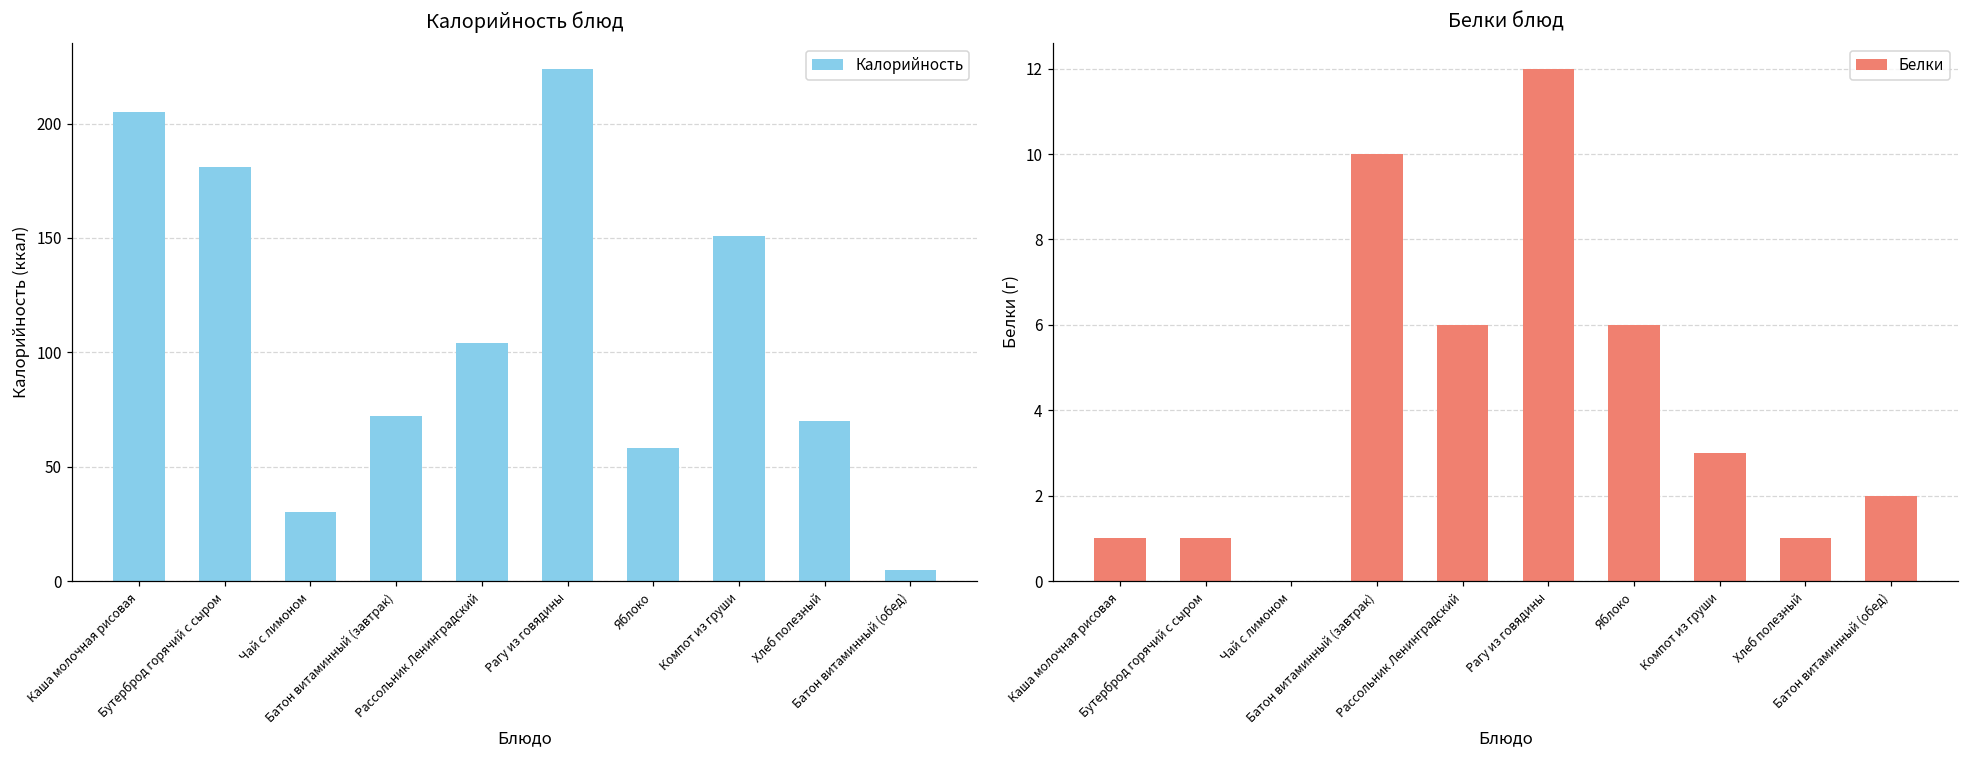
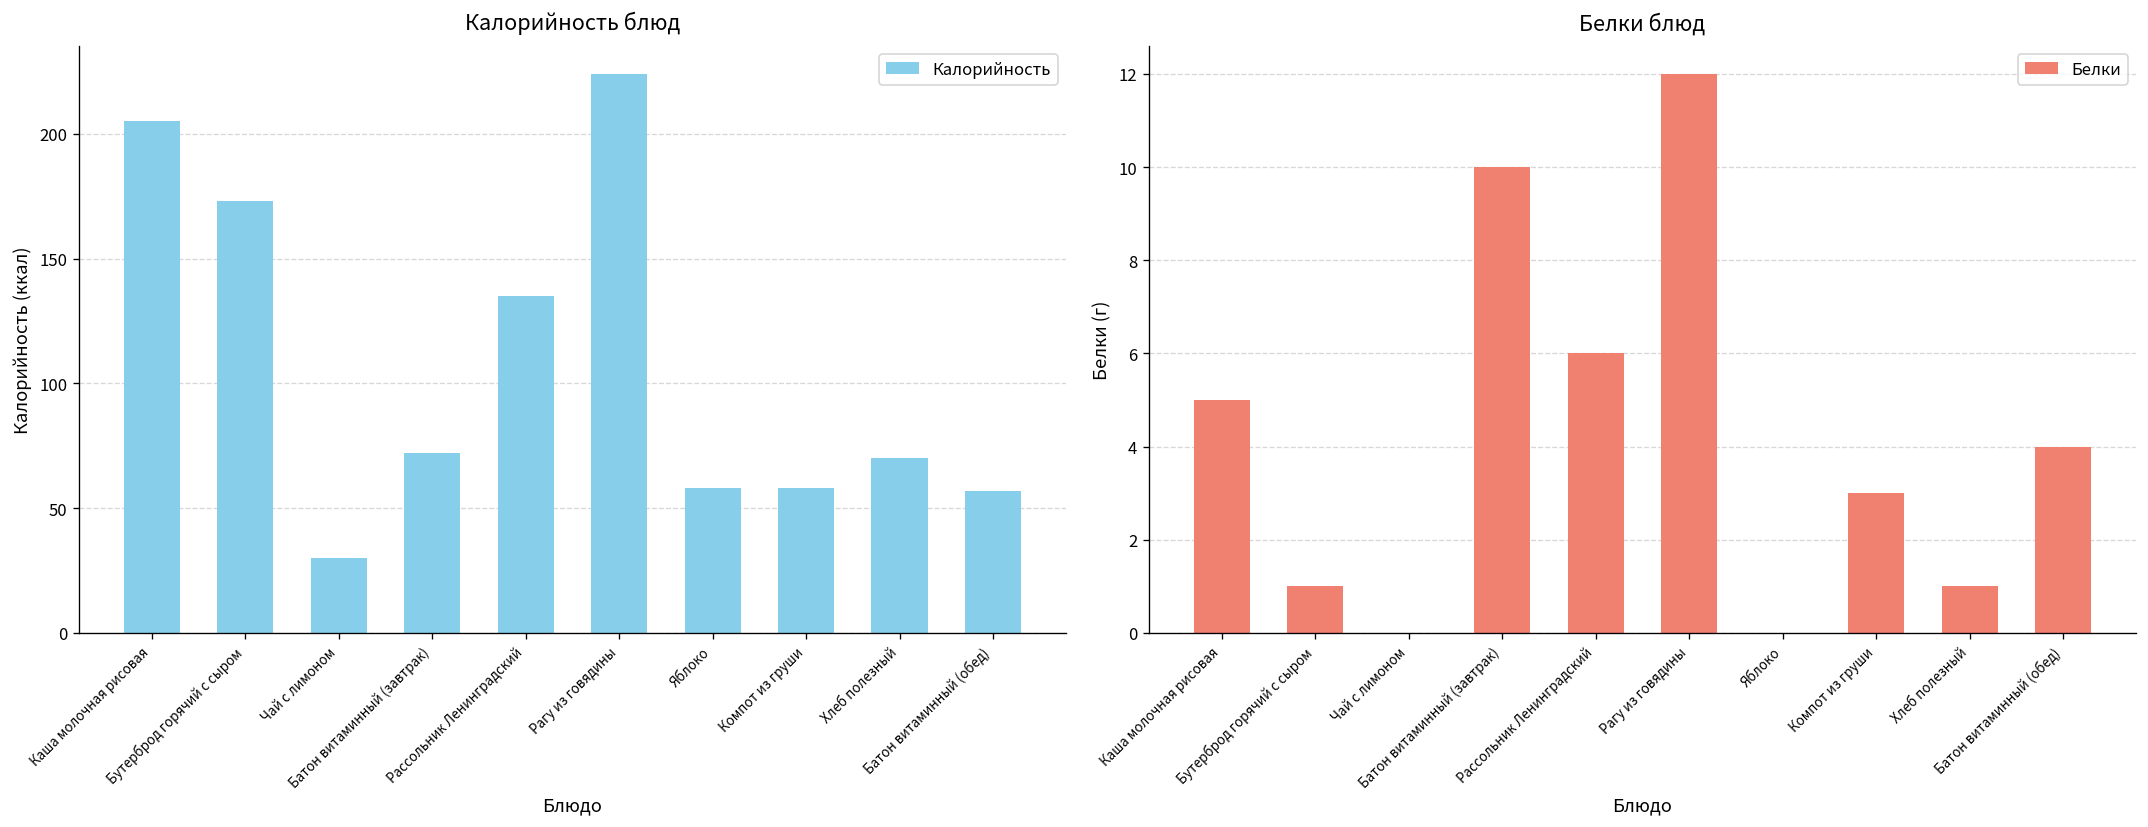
Калорийность блюд, Бутерброд горячий с сыром: 181 -> 173
Калорийность блюд, Рассольник Ленинградский: 104 -> 135
Калорийность блюд, Компот из груши: 151 -> 58
Калорийность блюд, Батон витаминный (обед): 5 -> 57
Белки блюд, Каша молочная рисовая: 1 -> 5
Белки блюд, Яблоко: 6 -> 0
Белки блюд, Батон витаминный (обед): 2 -> 4
